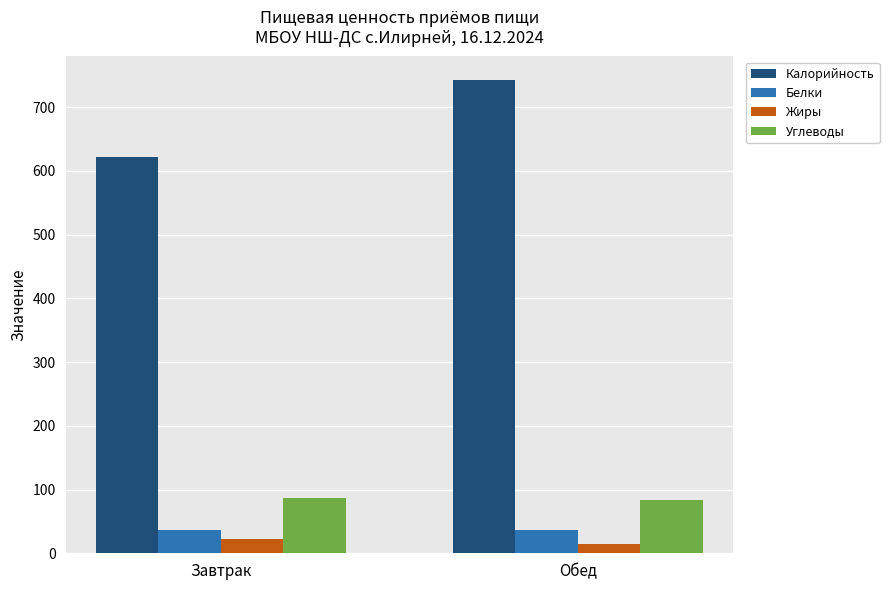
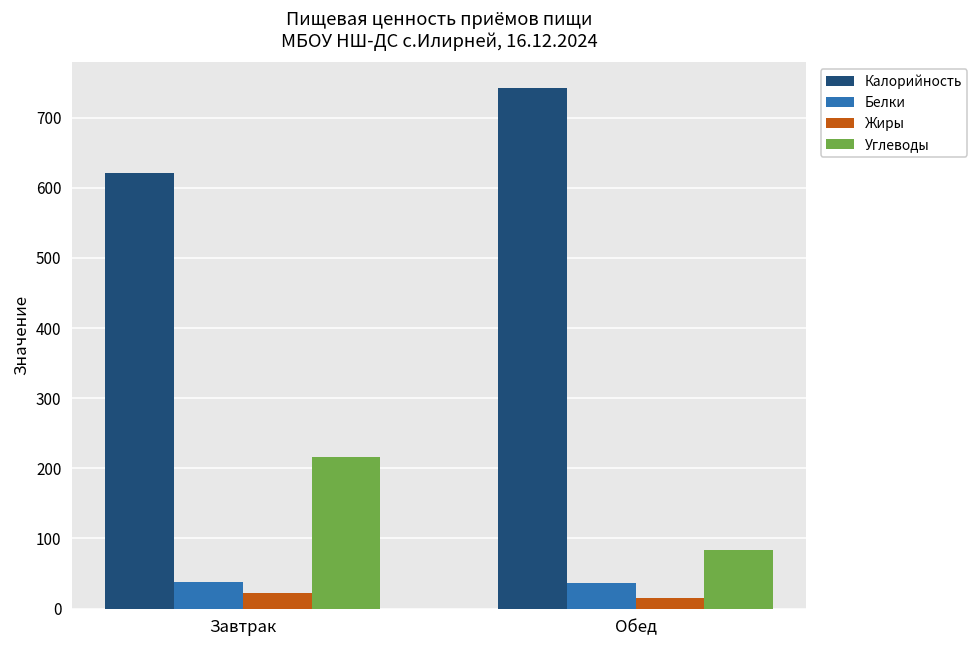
Углеводы, Завтрак: 90 -> 220
